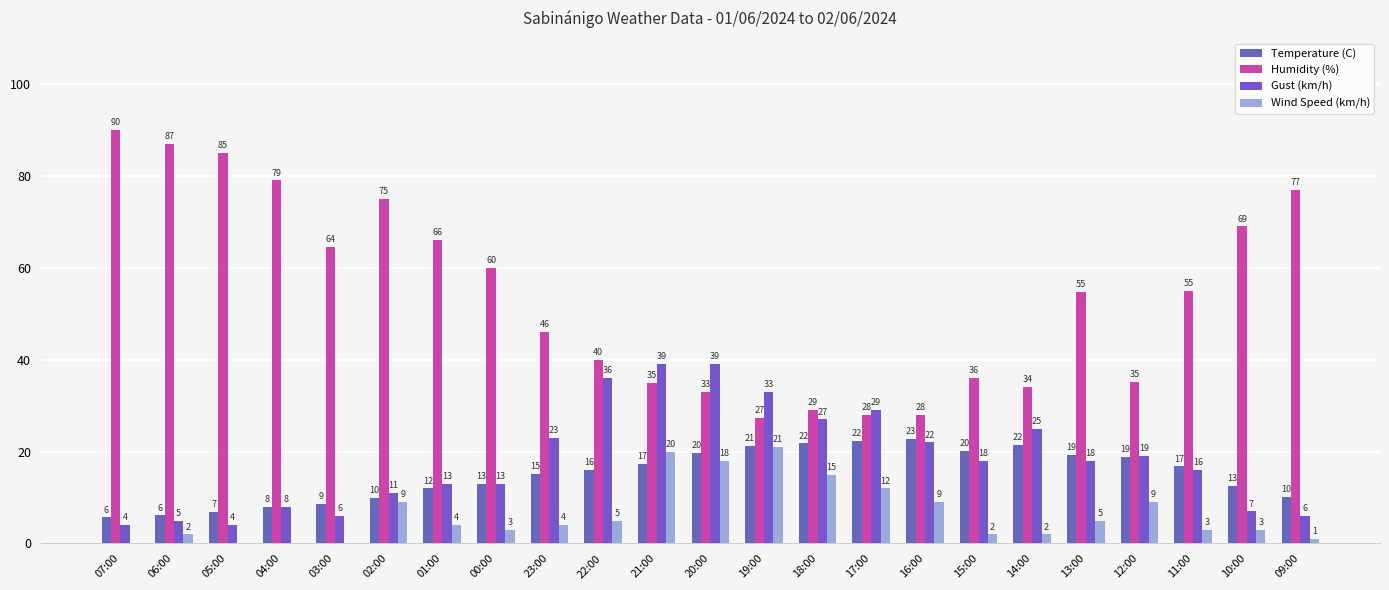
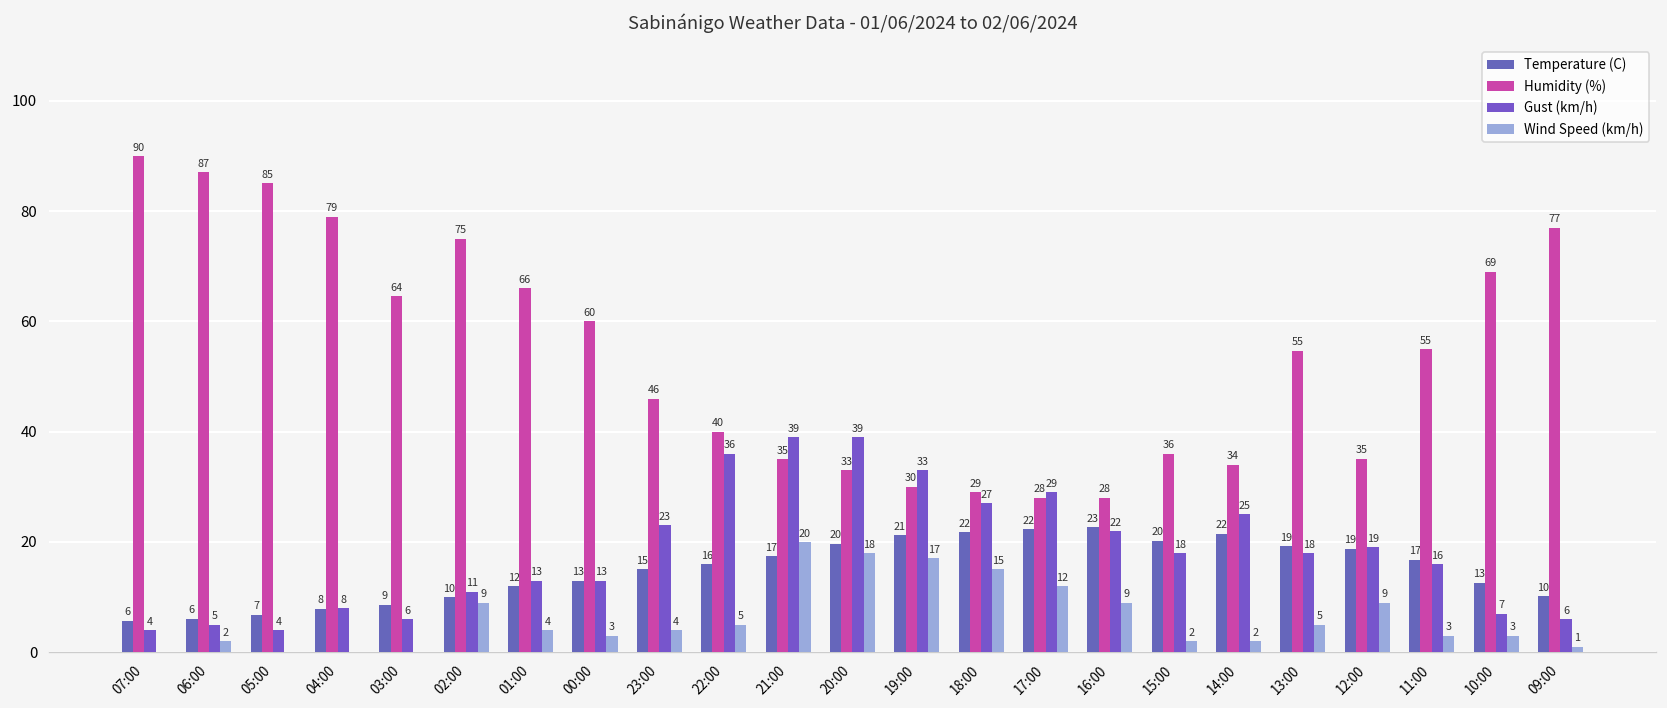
Humidity (%), 19:00: 27 -> 30
Wind Speed (km/h), 19:00: 21 -> 17
